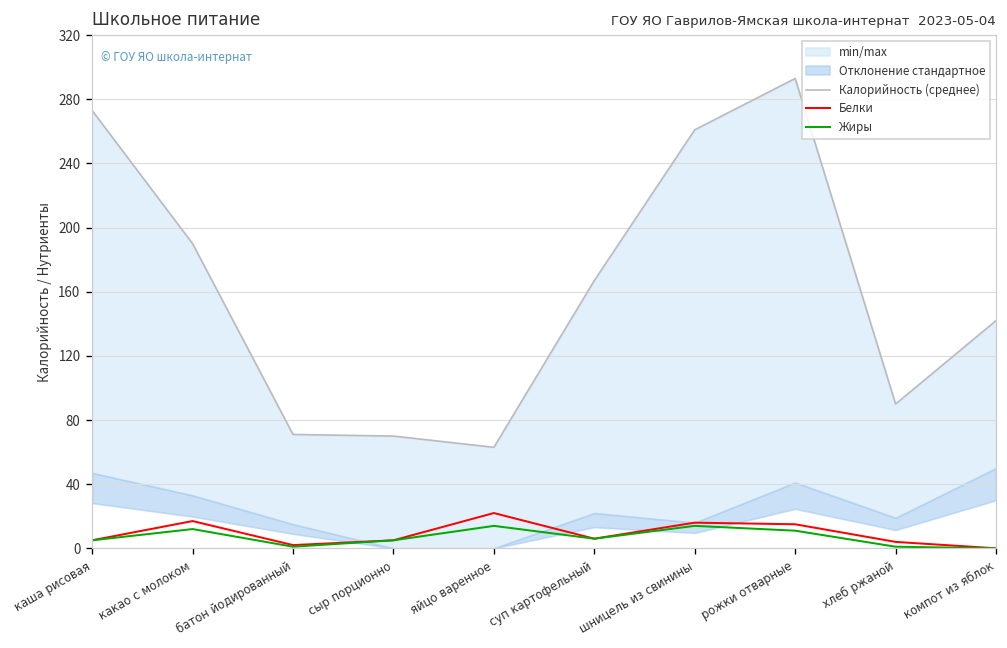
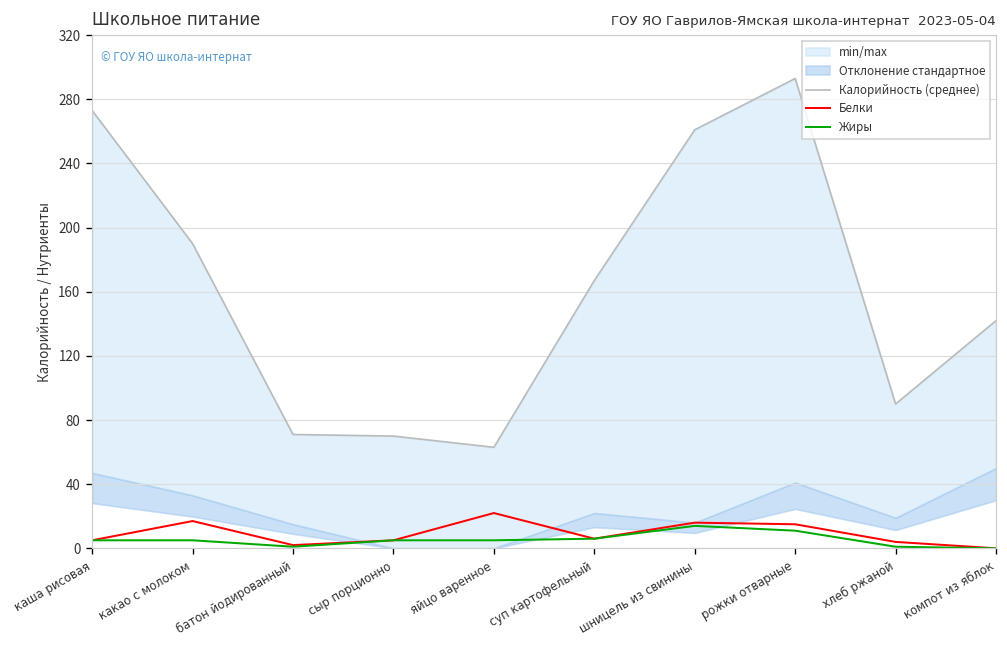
Жиры, какао с молоком: 12 -> 5
Жиры, яйцо варенное: 14 -> 5
